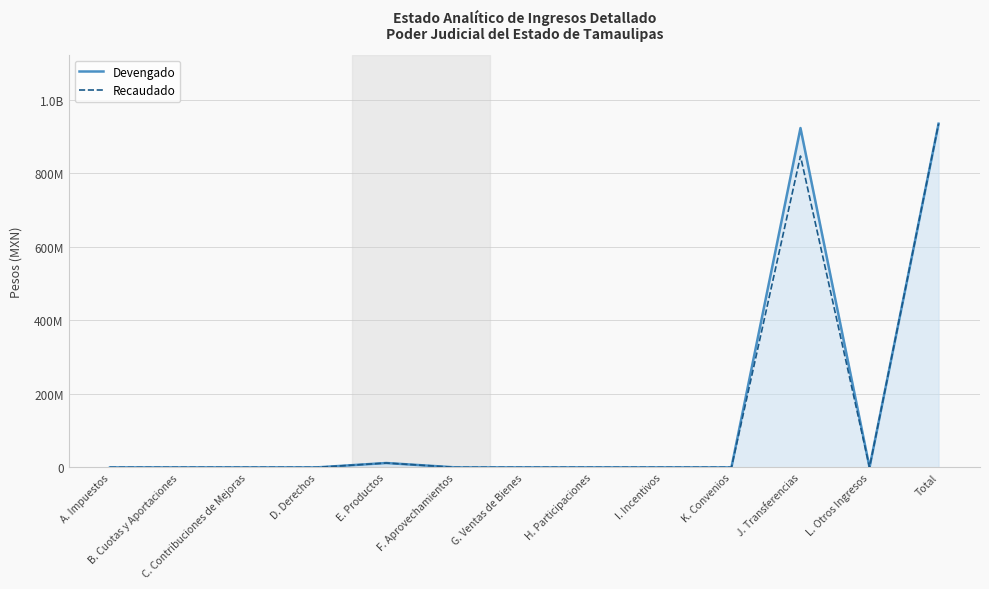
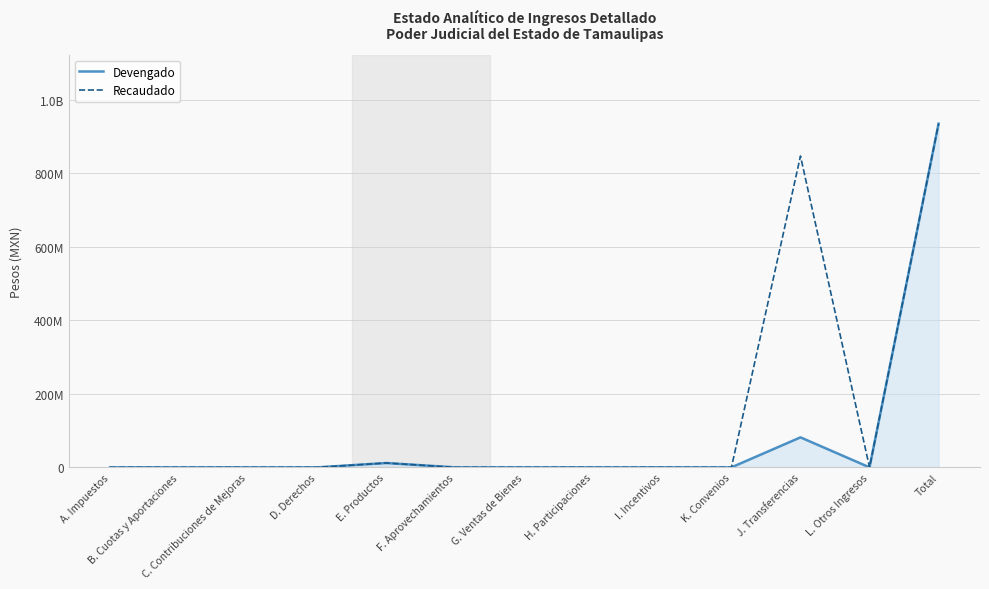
Devengado, J. Transferencias: 920000000 -> 80000000
